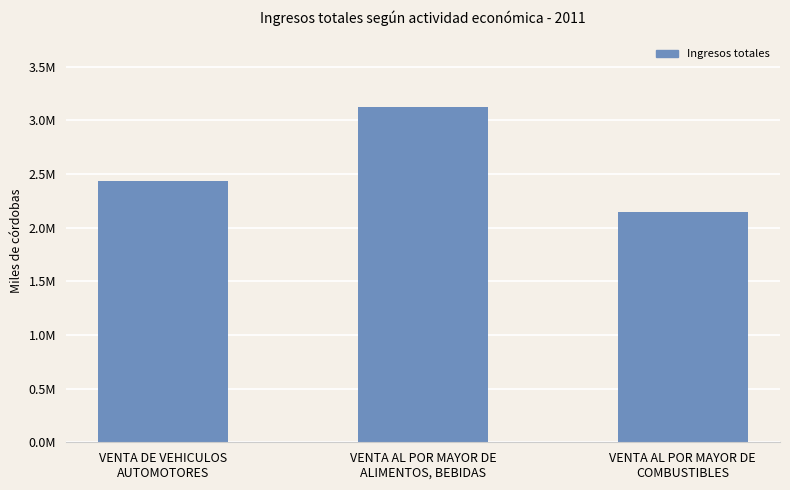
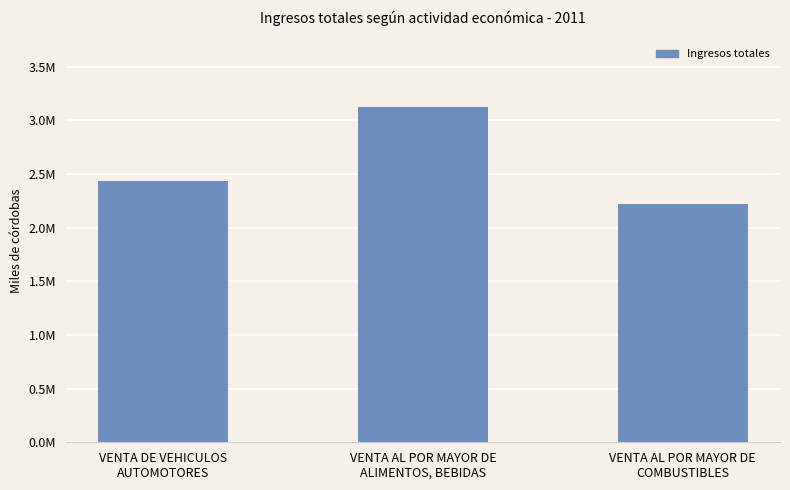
VENTA AL POR MAYOR DE COMBUSTIBLES: 2140000 -> 2220000
